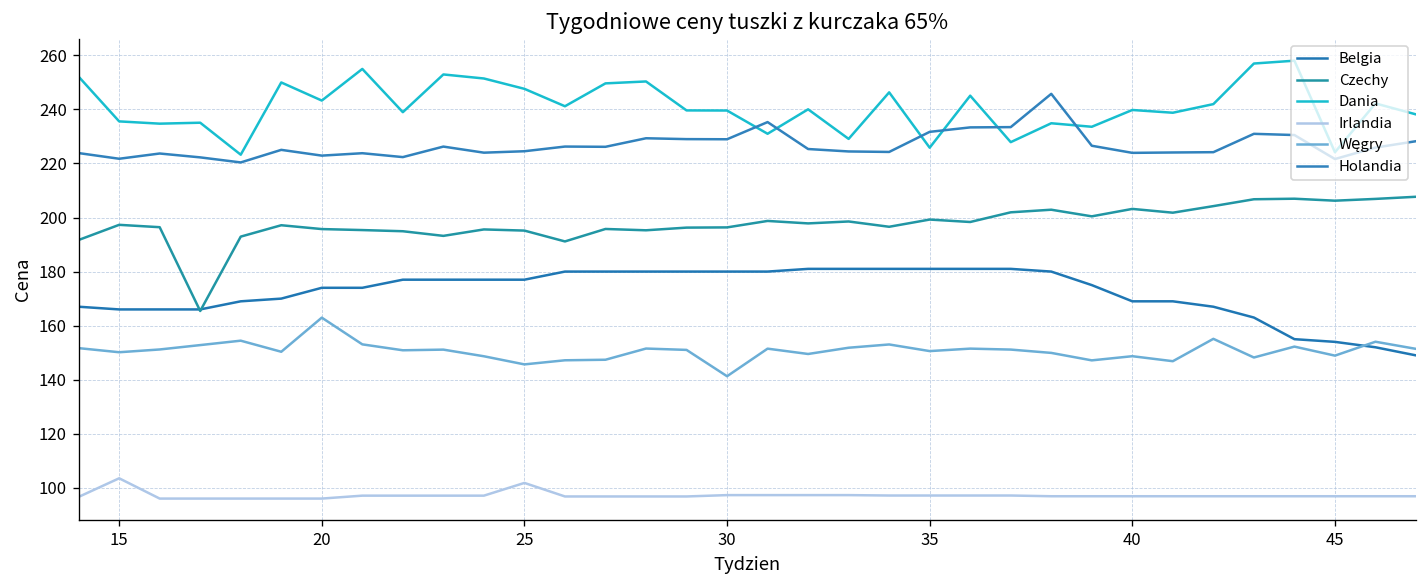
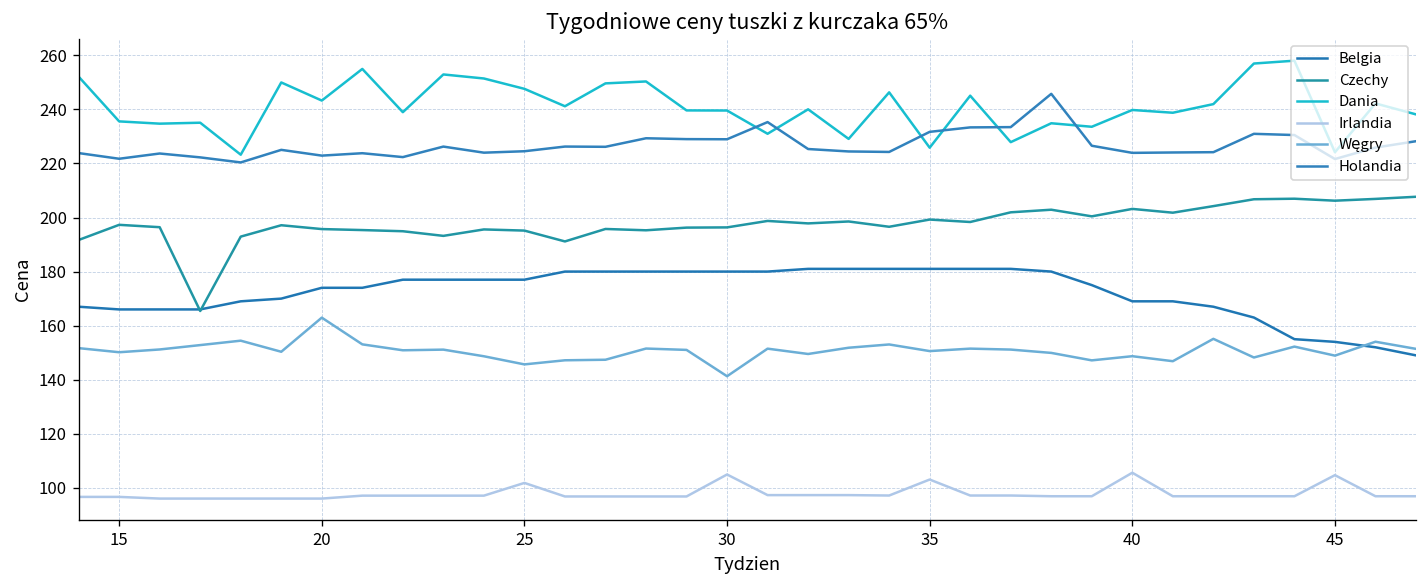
Irlandia, 15: 104 -> 97
Irlandia, 30: 97 -> 105
Irlandia, 35: 97 -> 103
Irlandia, 40: 97 -> 106
Irlandia, 45: 97 -> 105
